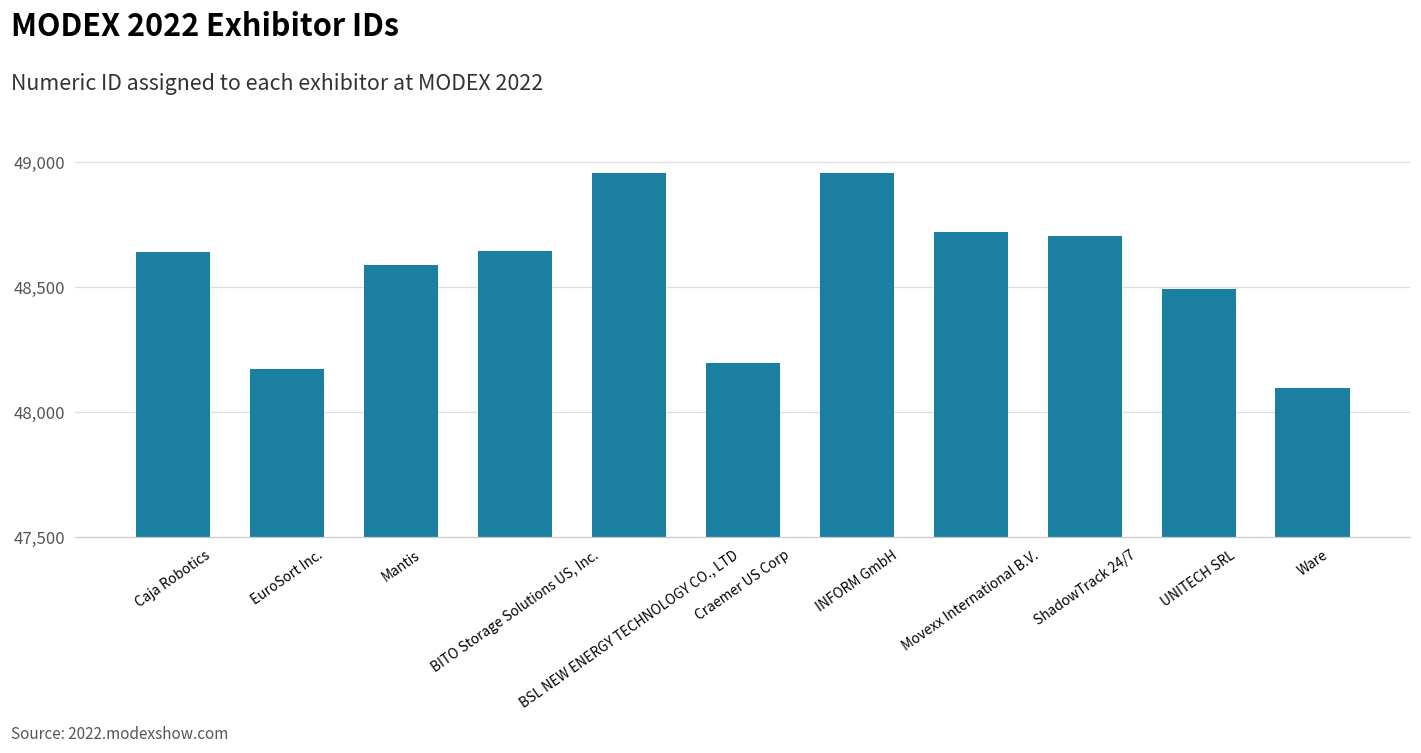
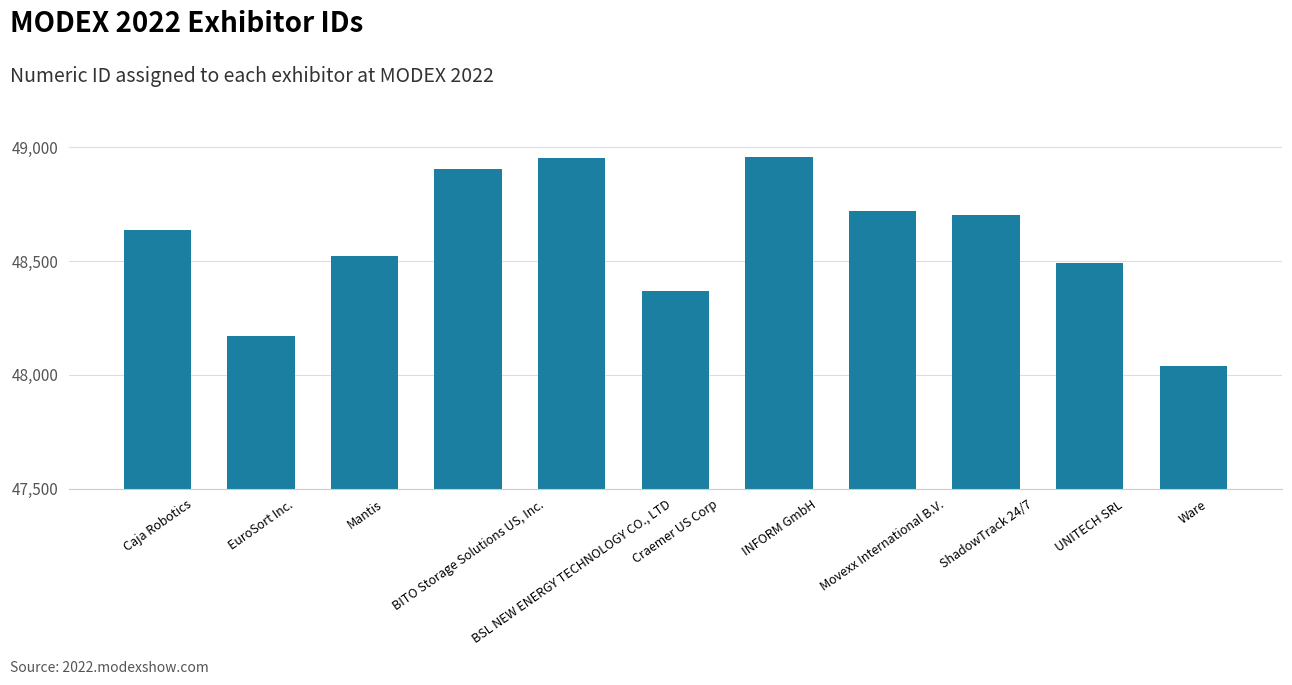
Mantis: 48,590 -> 48,520
BITO Storage Solutions US, Inc.: 48,640 -> 48,900
Craemer US Corp: 48,200 -> 48,370
Ware: 48,090 -> 48,040
